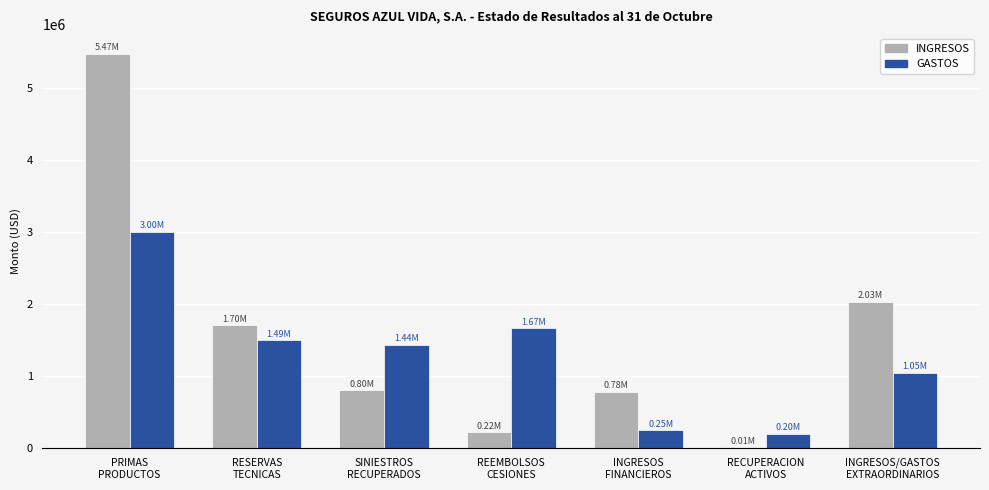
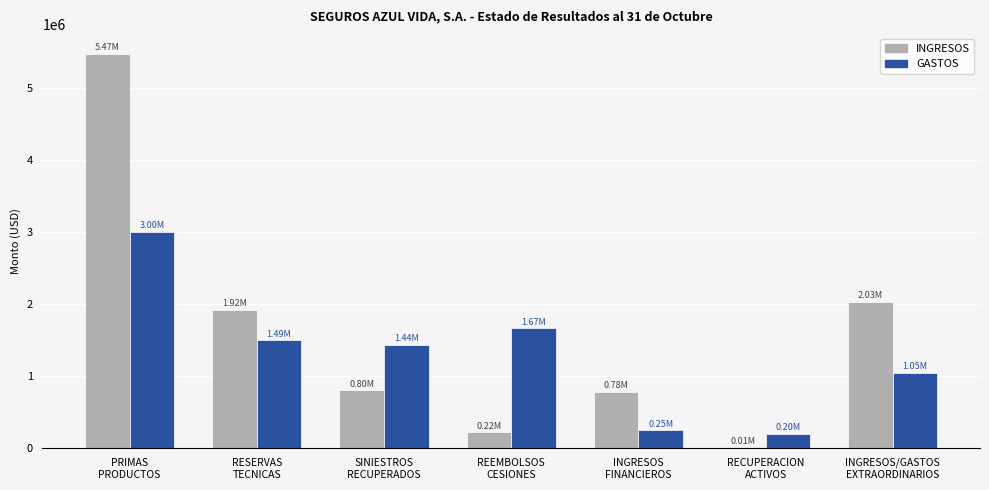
INGRESOS, RESERVAS TECNICAS: 1.70M -> 1.92M
